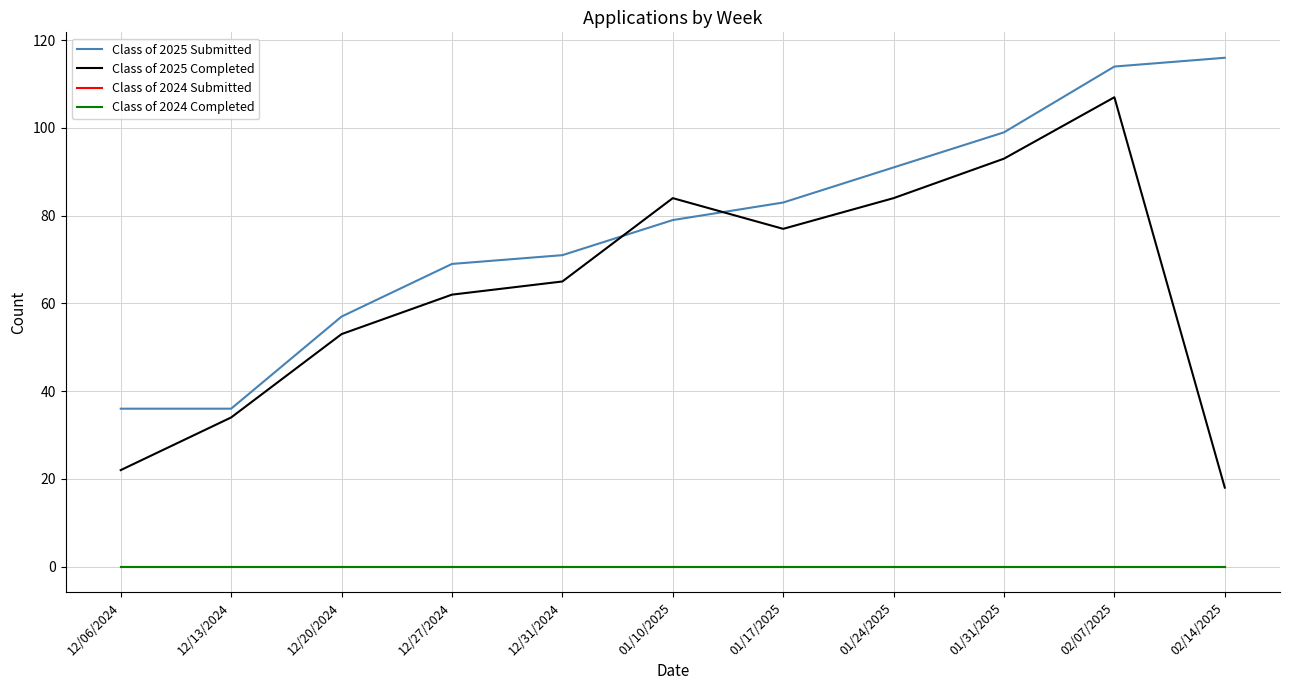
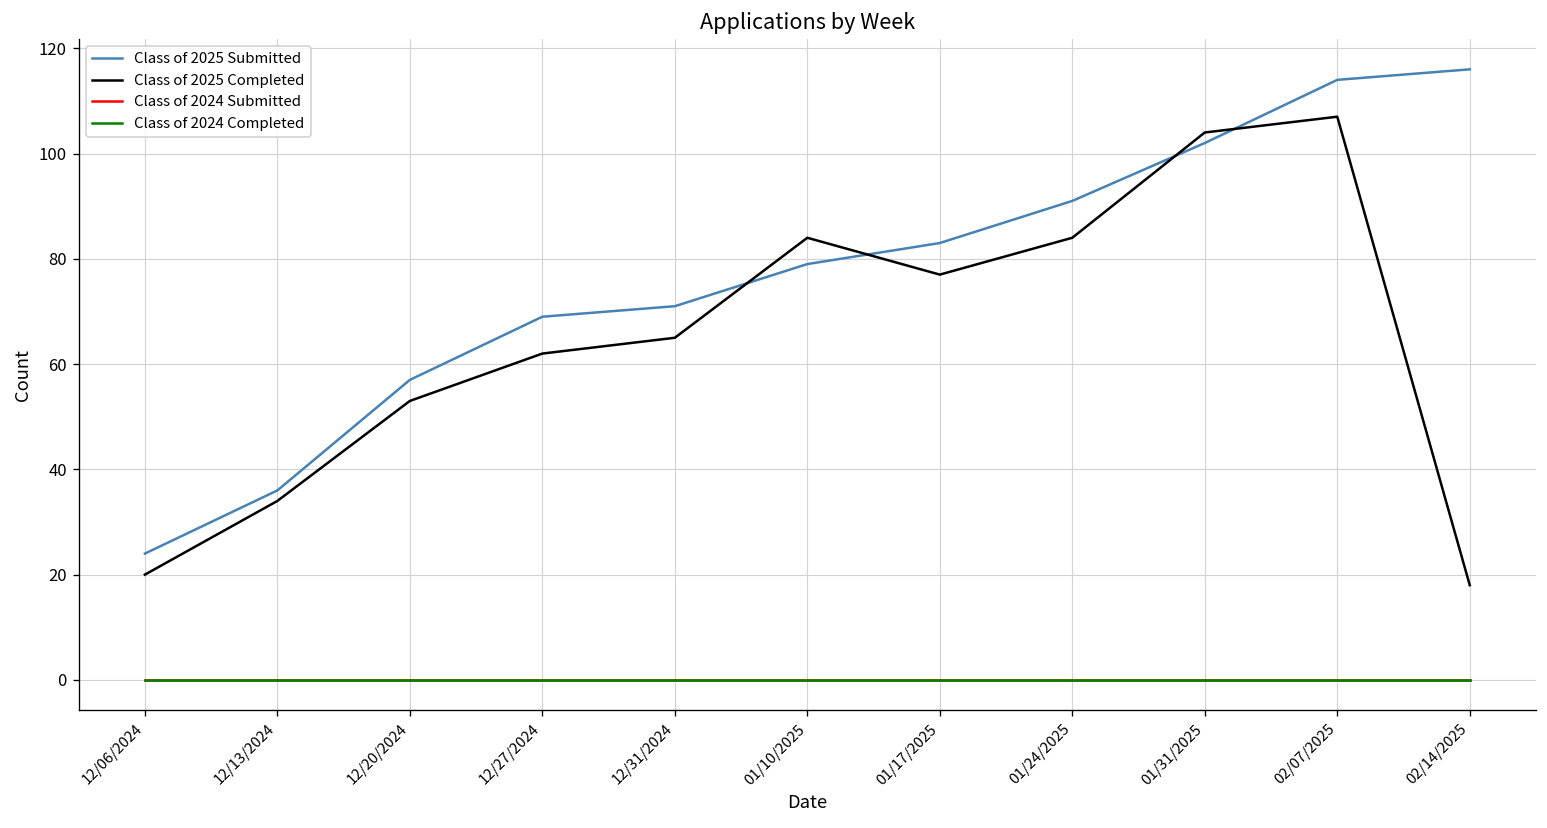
Class of 2025 Submitted, 12/06/2024: 36 -> 24
Class of 2025 Completed, 12/06/2024: 22 -> 20
Class of 2025 Submitted, 01/31/2025: 99 -> 102
Class of 2025 Completed, 01/31/2025: 93 -> 104
